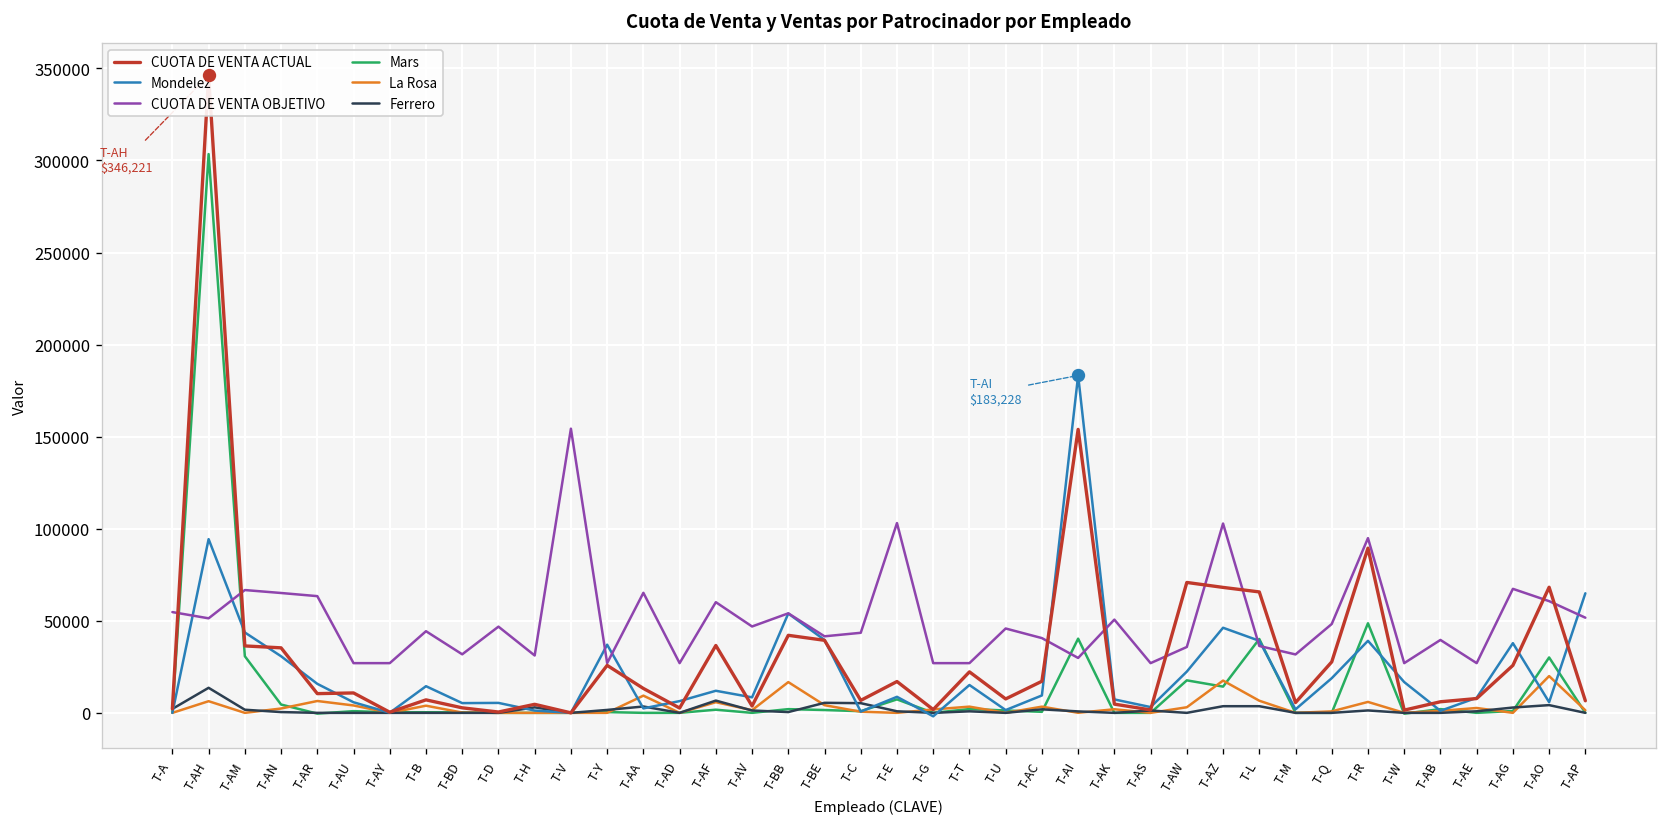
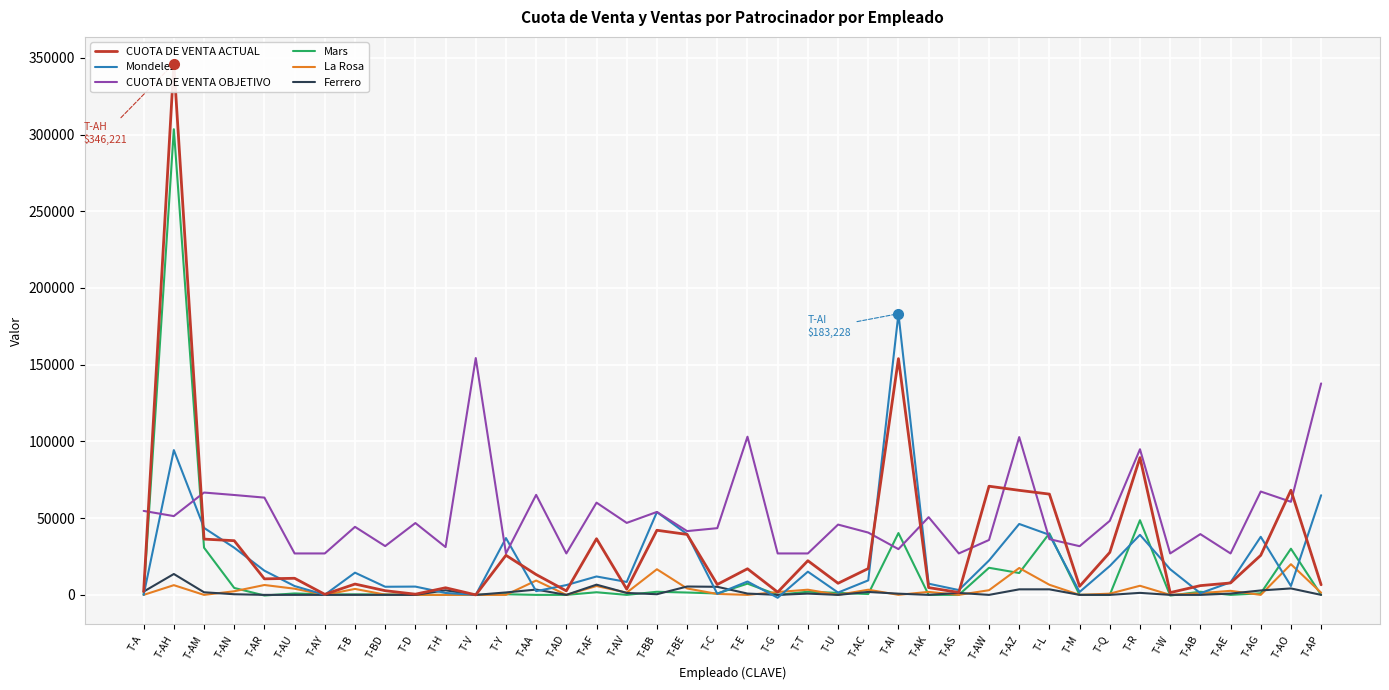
CUOTA DE VENTA OBJETIVO, T-AP: 52000 -> 138000
